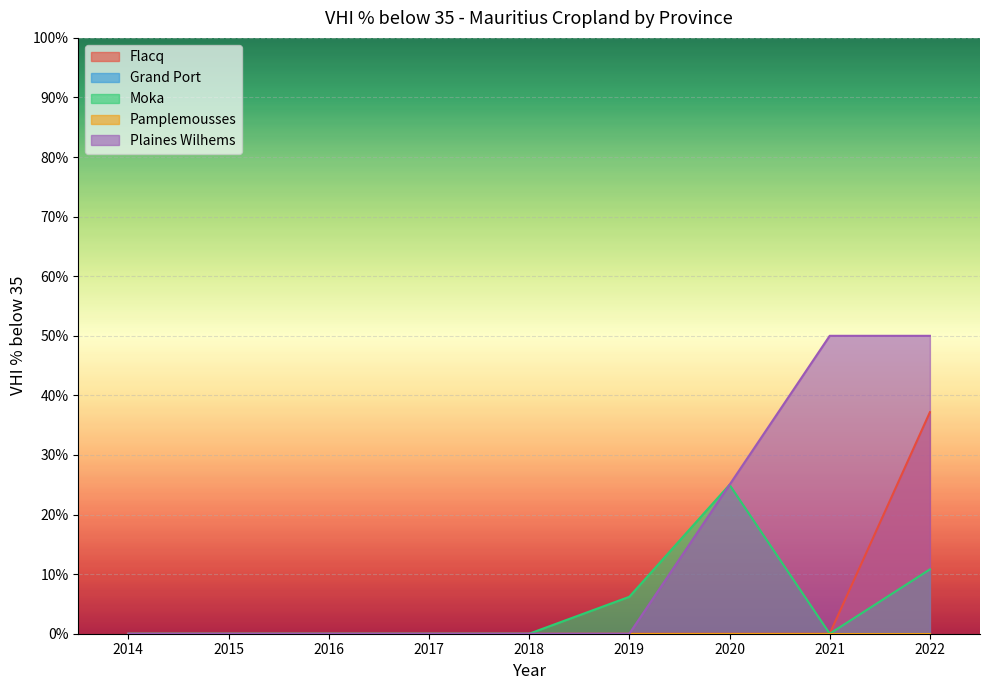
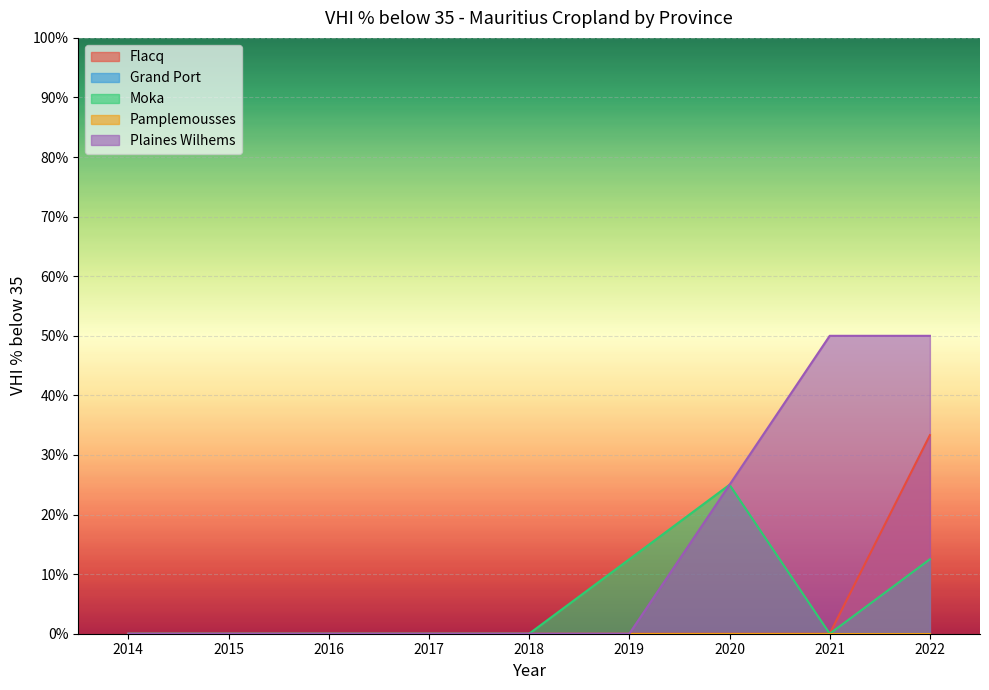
Moka, 2019: 6% -> 13%
Flacq, 2022: 37% -> 33%
Moka, 2022: 11% -> 13%
